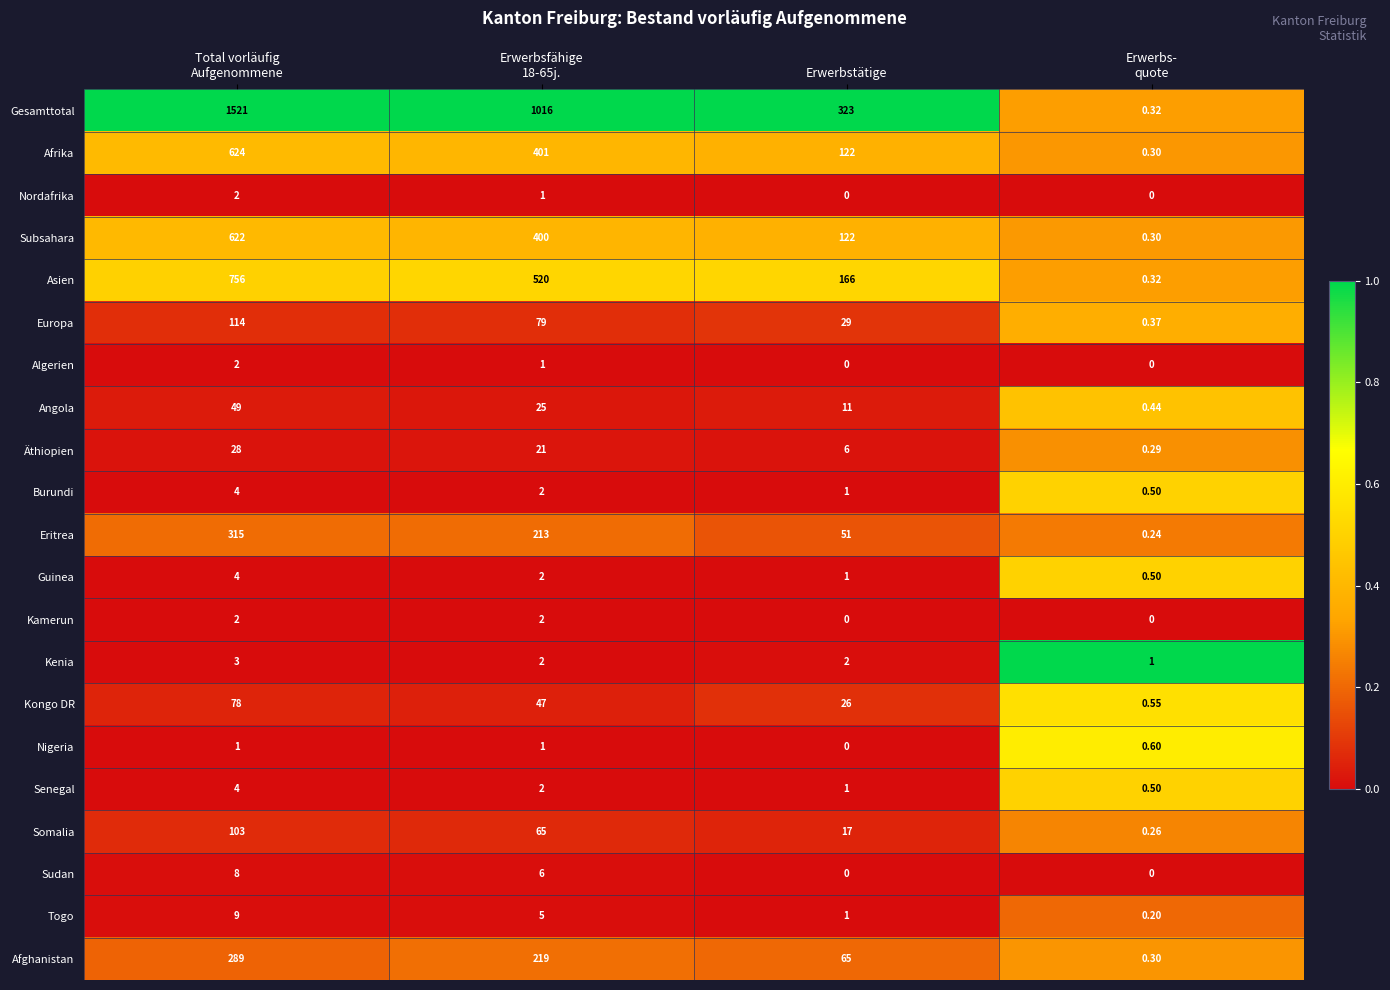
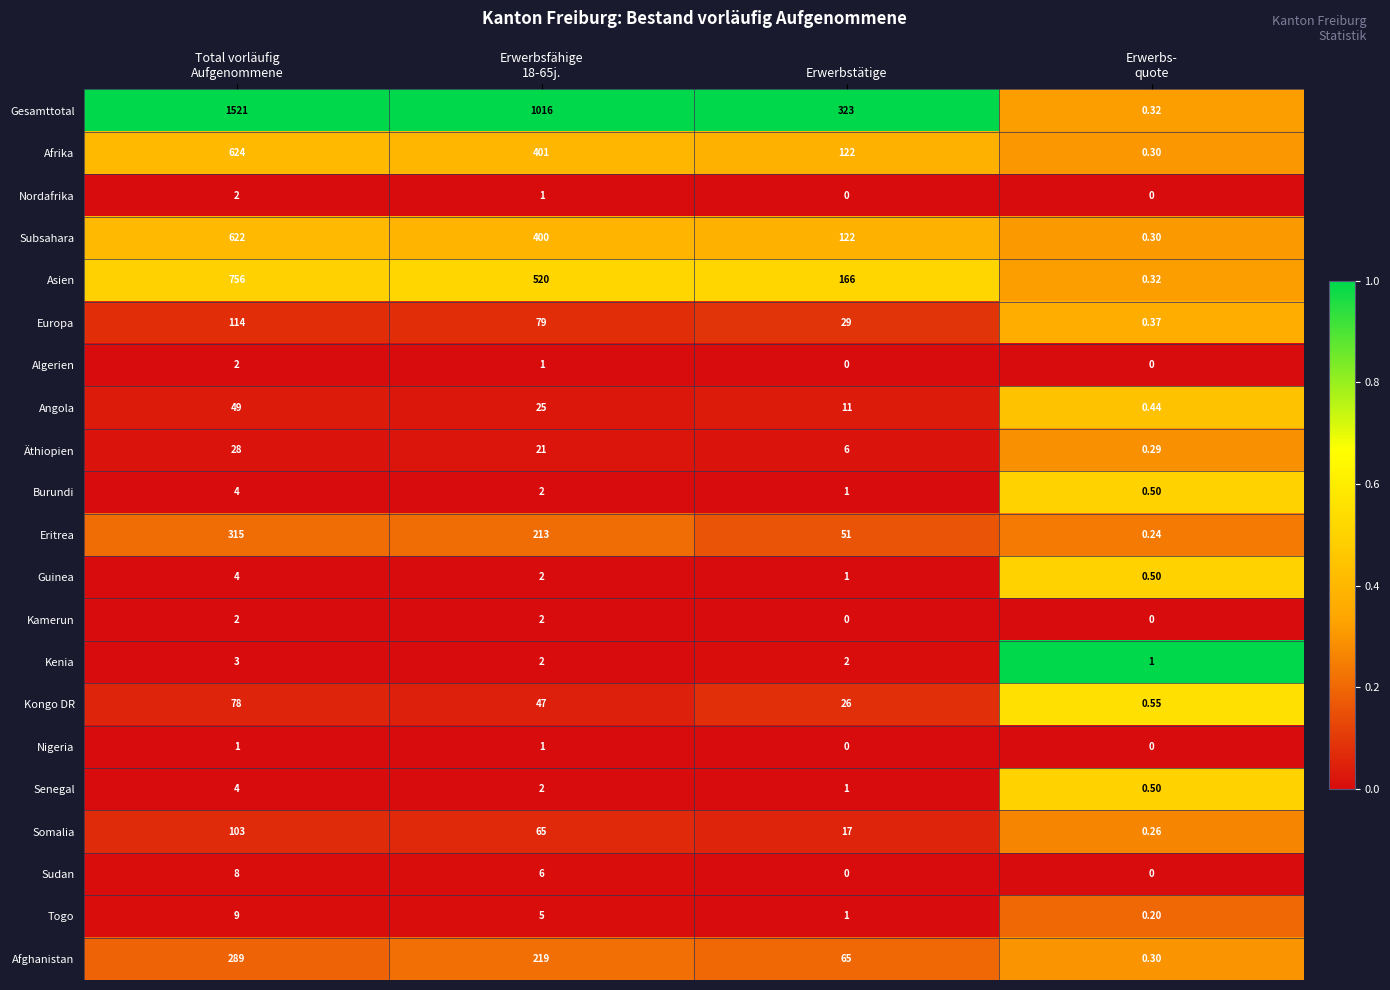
Nigeria, Erwerbs- quote: 0.60 -> 0
